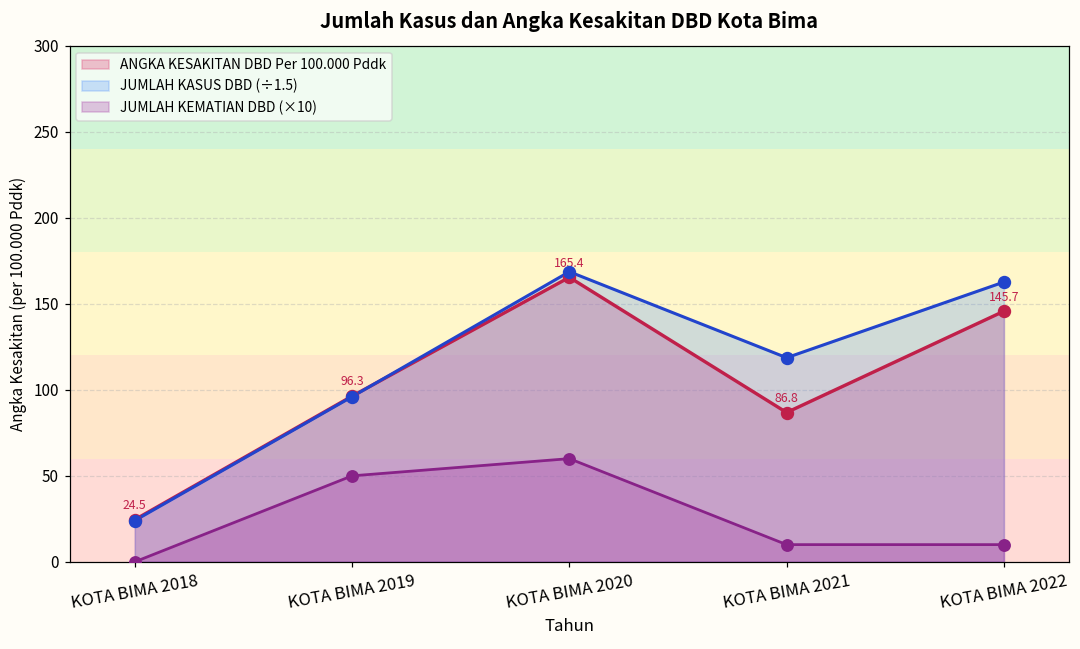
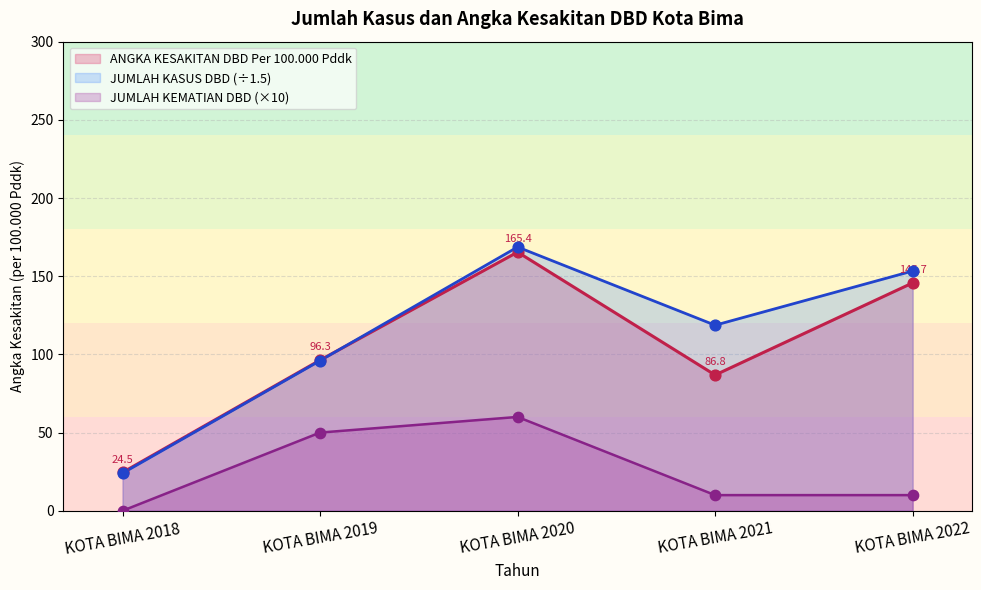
JUMLAH KASUS DBD (÷1.5), KOTA BIMA 2022: 163 -> 153
